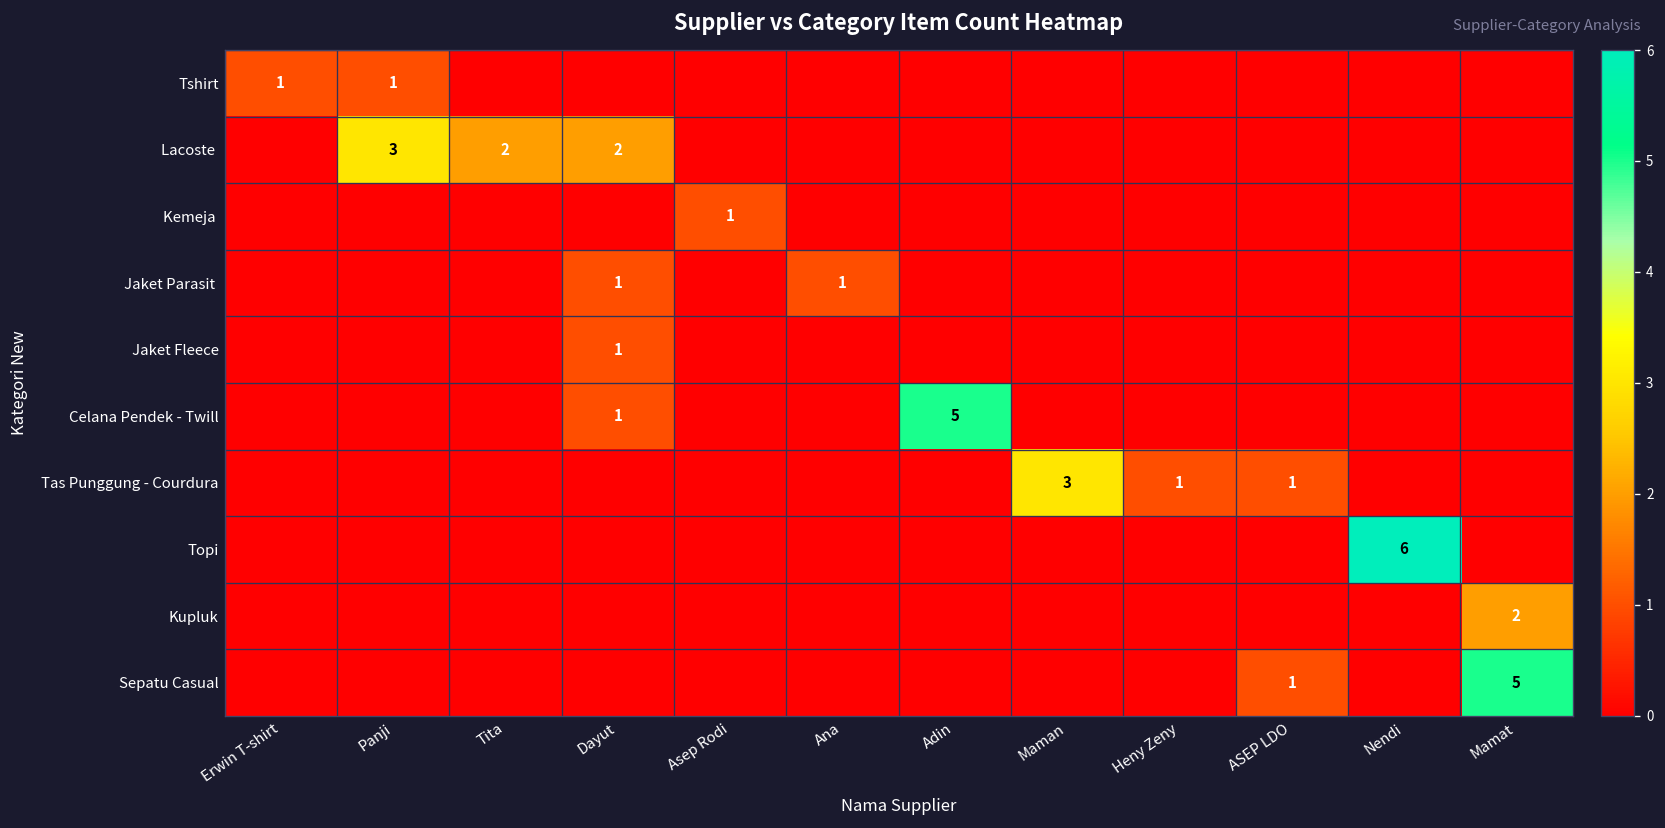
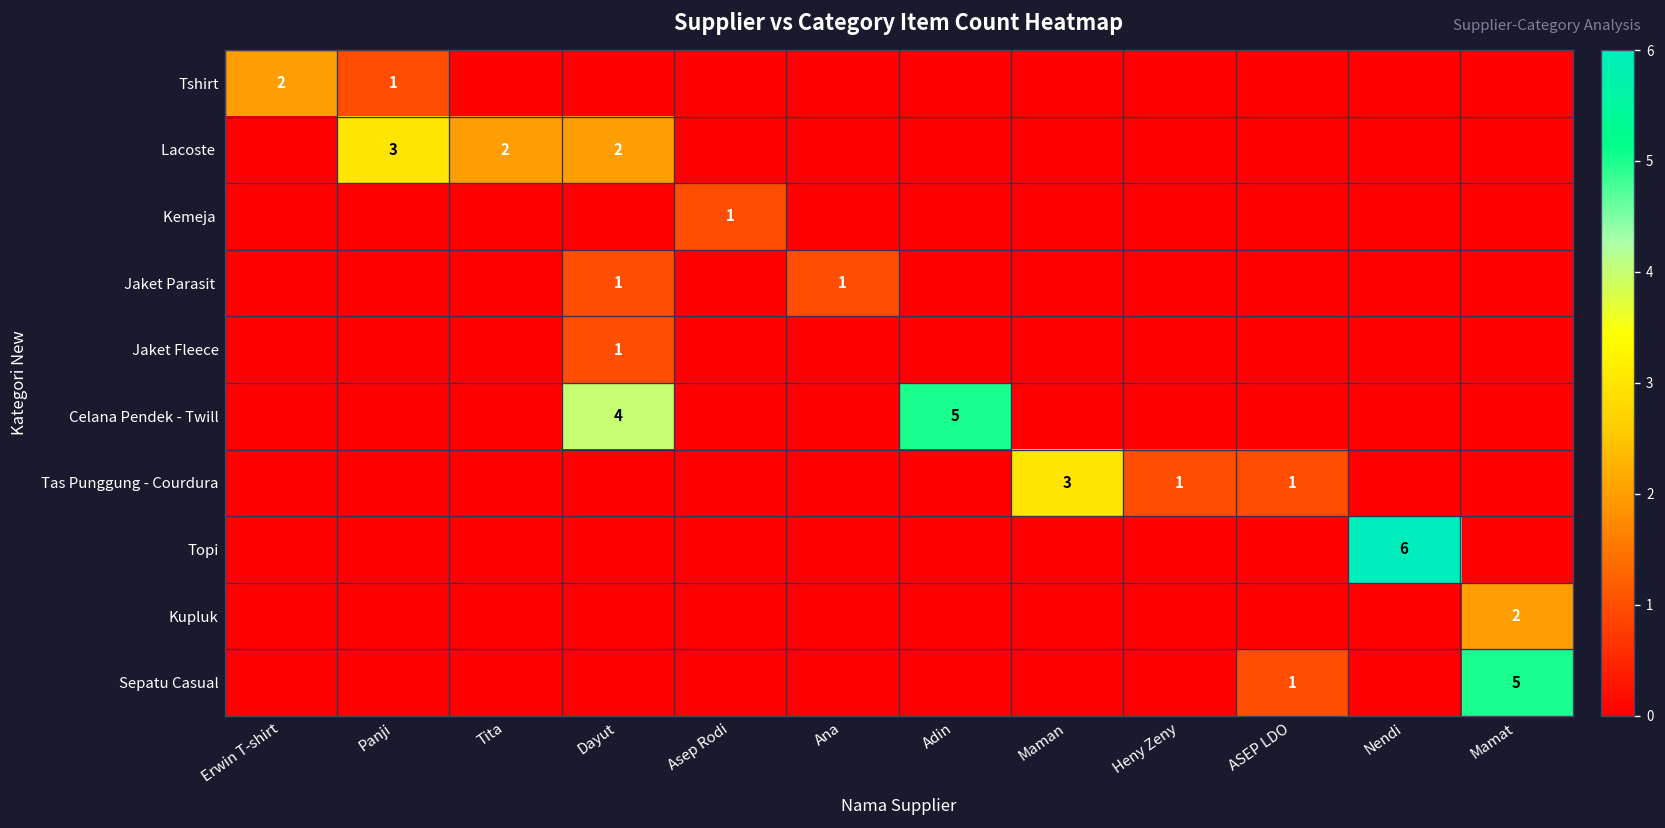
Tshirt, Erwin T-shirt: 1 -> 2
Celana Pendek - Twill, Dayut: 1 -> 4
